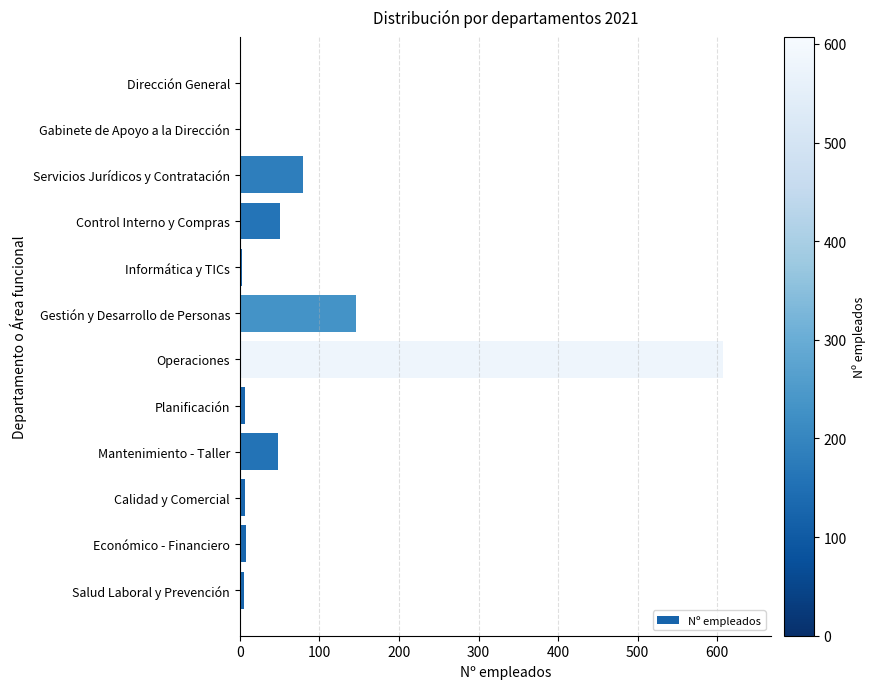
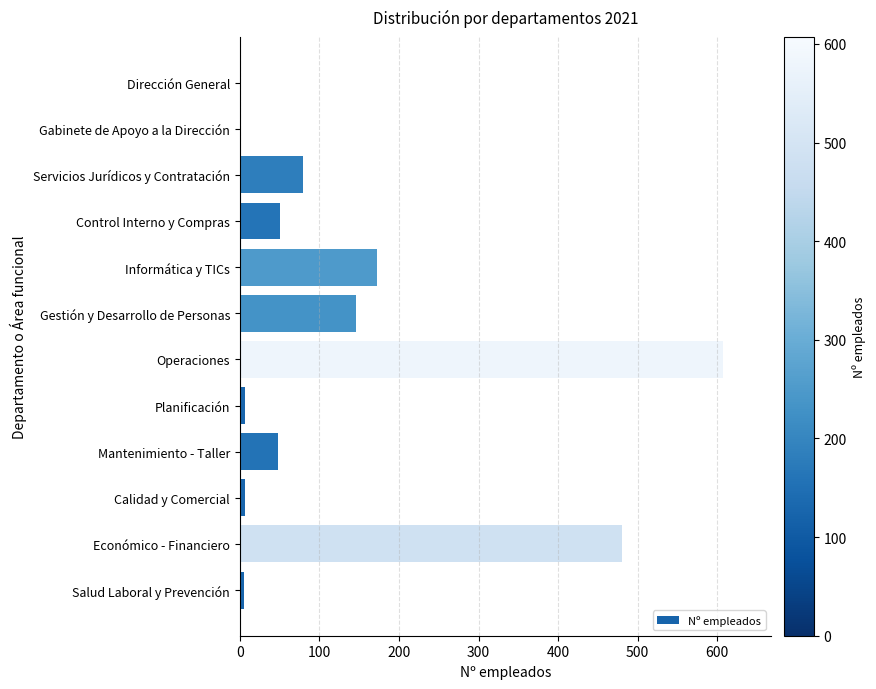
Informática y TICs: 0 -> 170
Económico - Financiero: 10 -> 480
